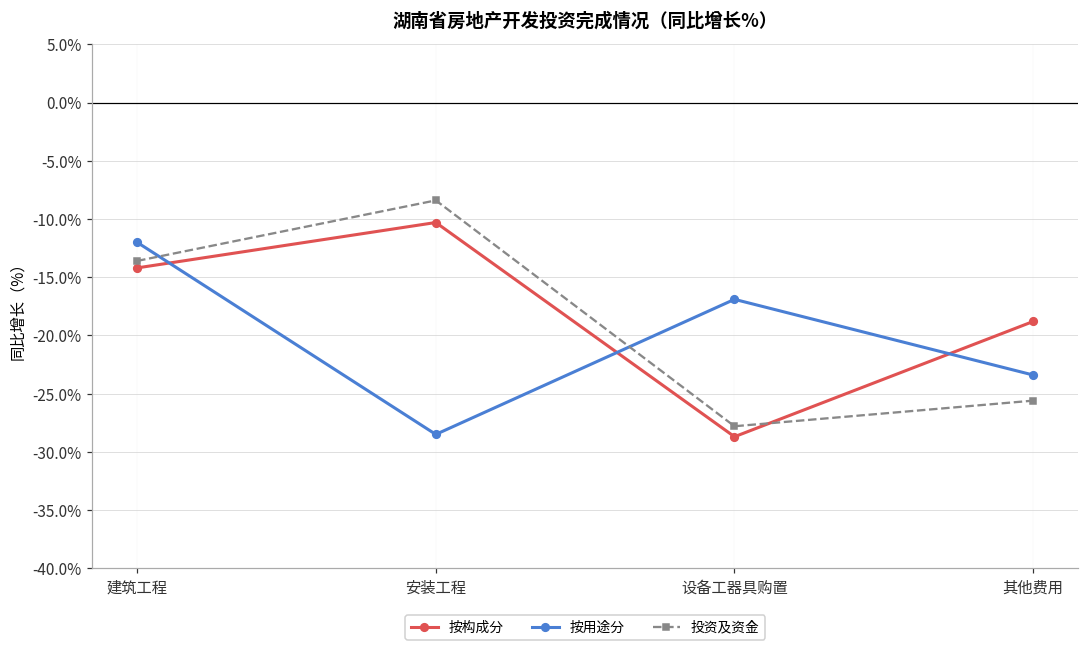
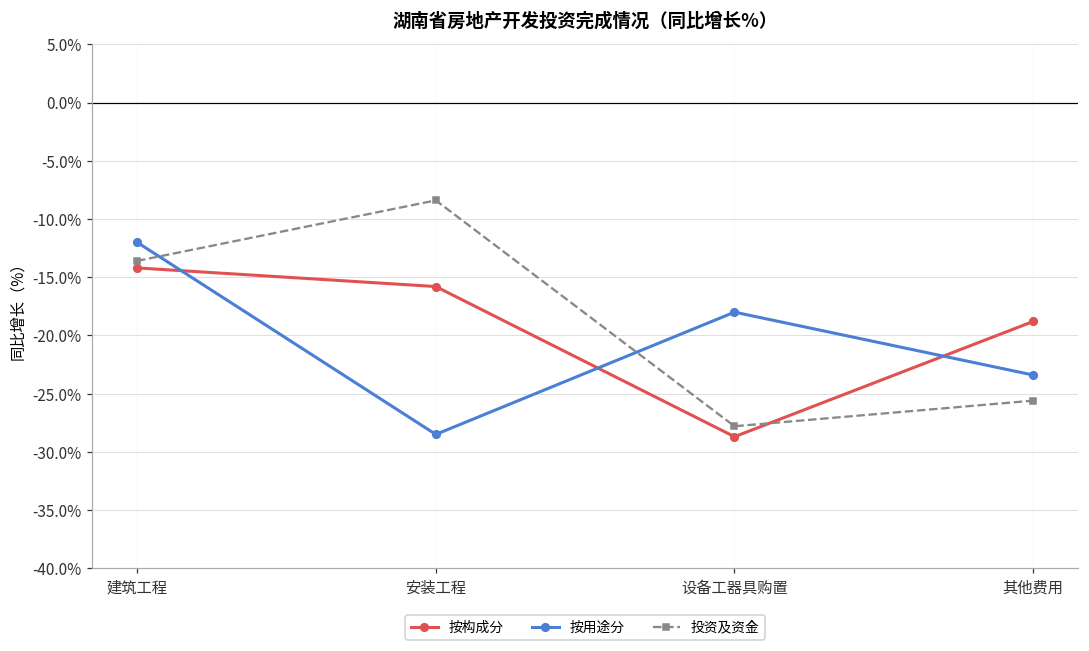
按构成分, 安装工程: -10.3% -> -15.8%
按用途分, 设备工器具购置: -16.9% -> -18.0%
